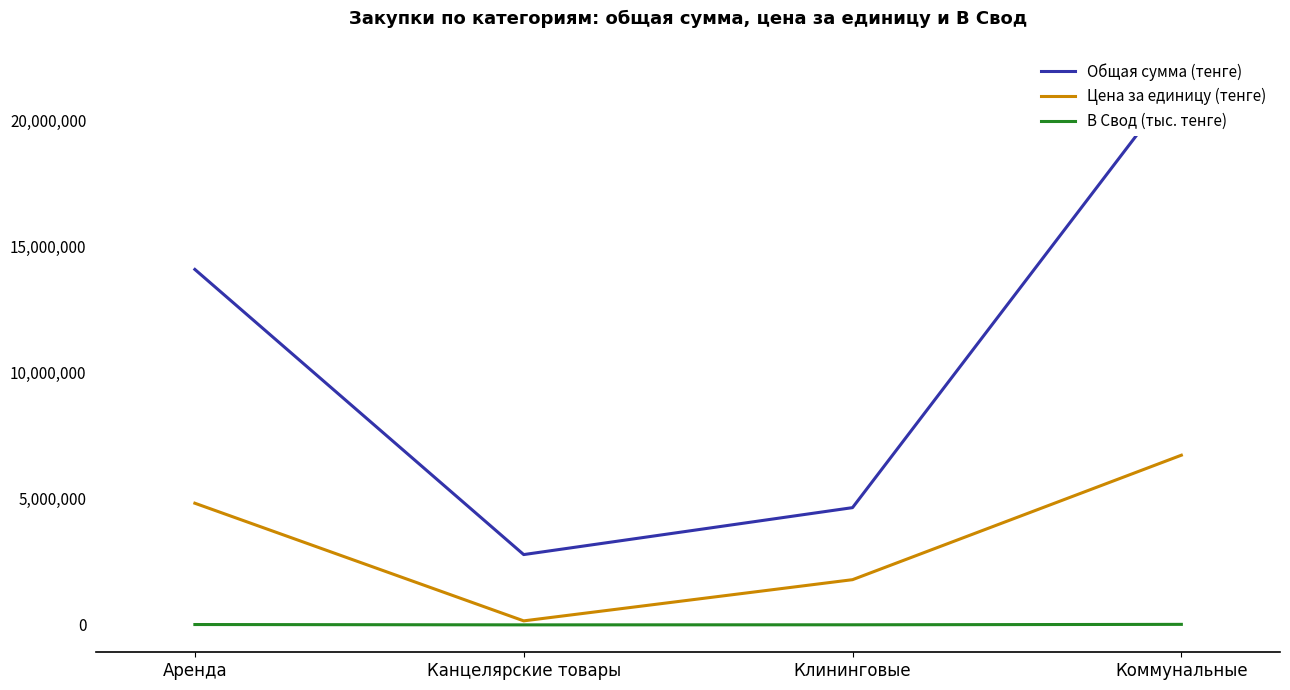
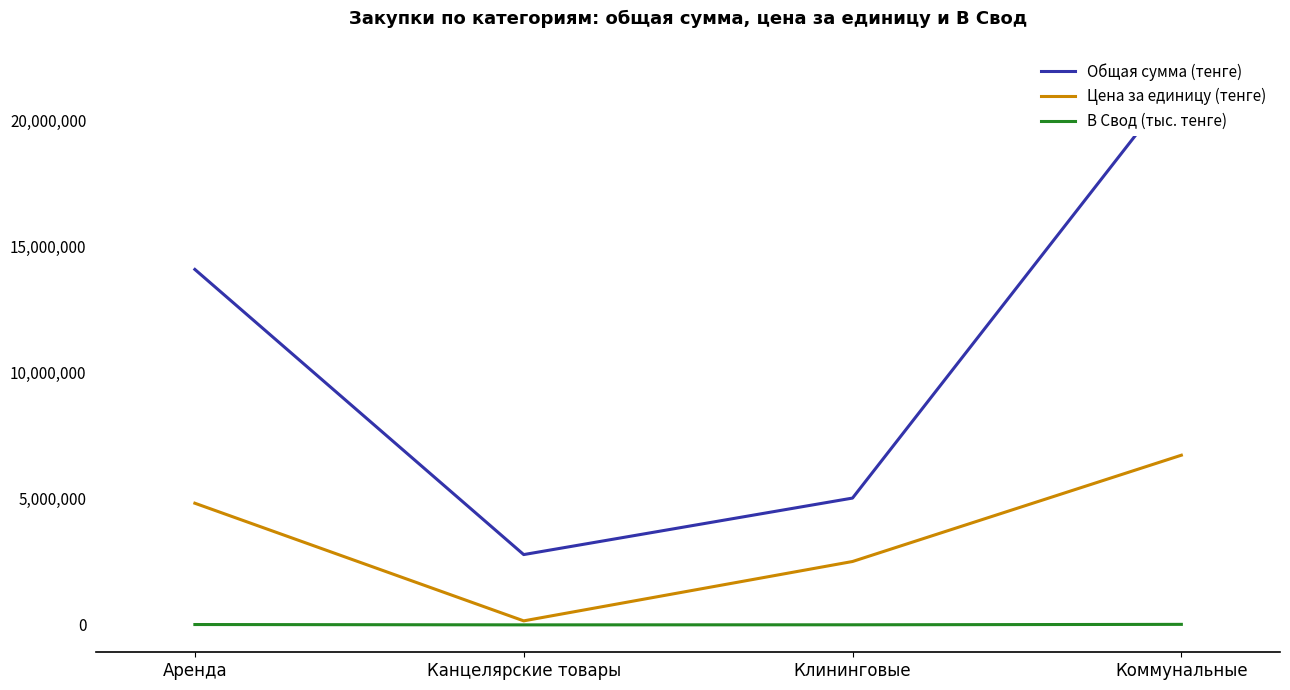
Общая сумма (тенге), Клининговые: 4,700,000 -> 5,000,000
Цена за единицу (тенге), Клининговые: 1,800,000 -> 2,500,000
